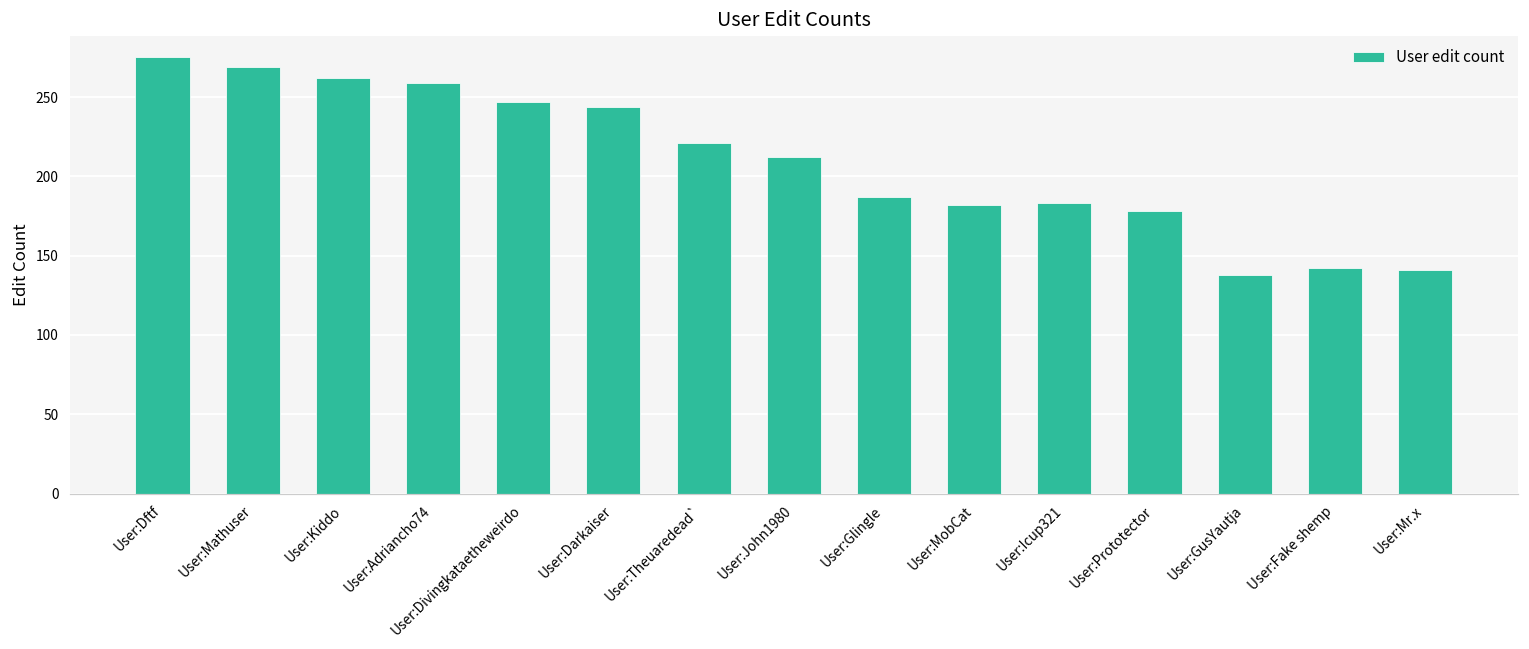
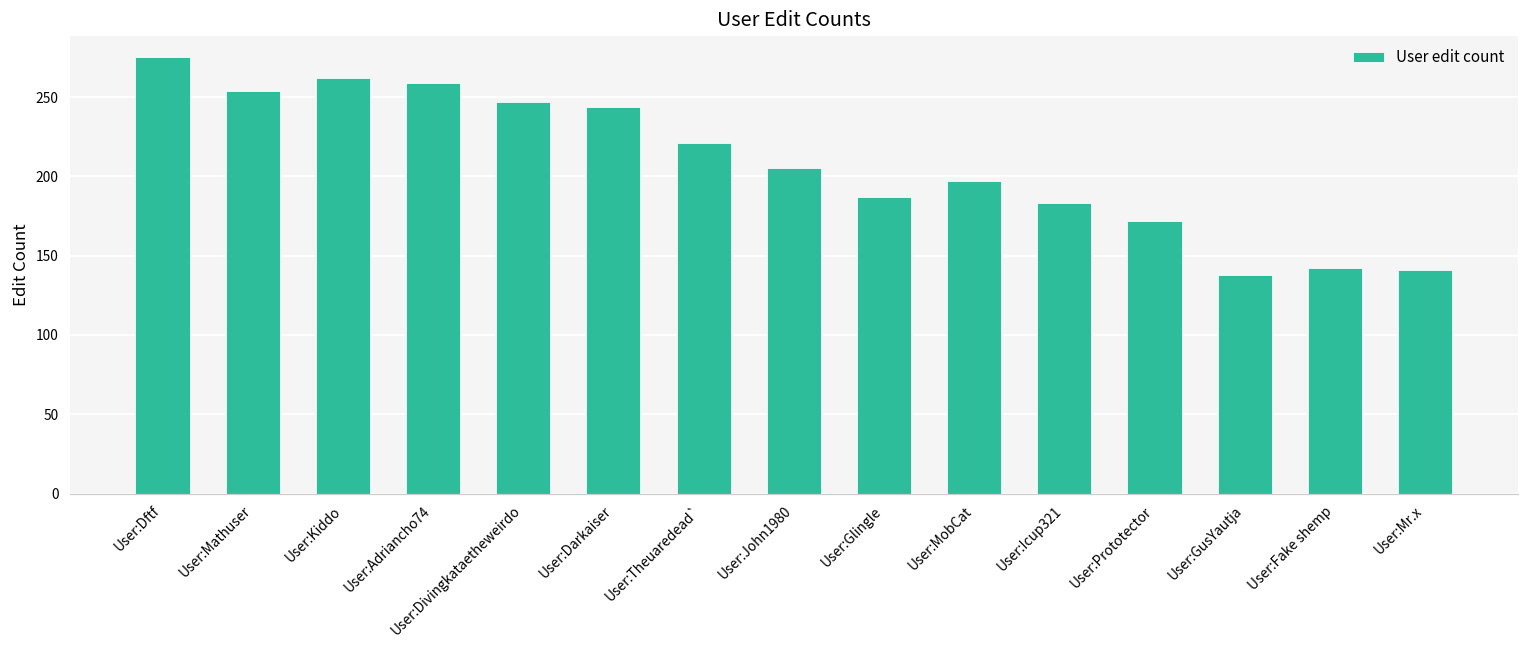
User:Mathuser: 269 -> 254
User:John1980: 212 -> 205
User:MobCat: 182 -> 197
User:Prototector: 178 -> 172
